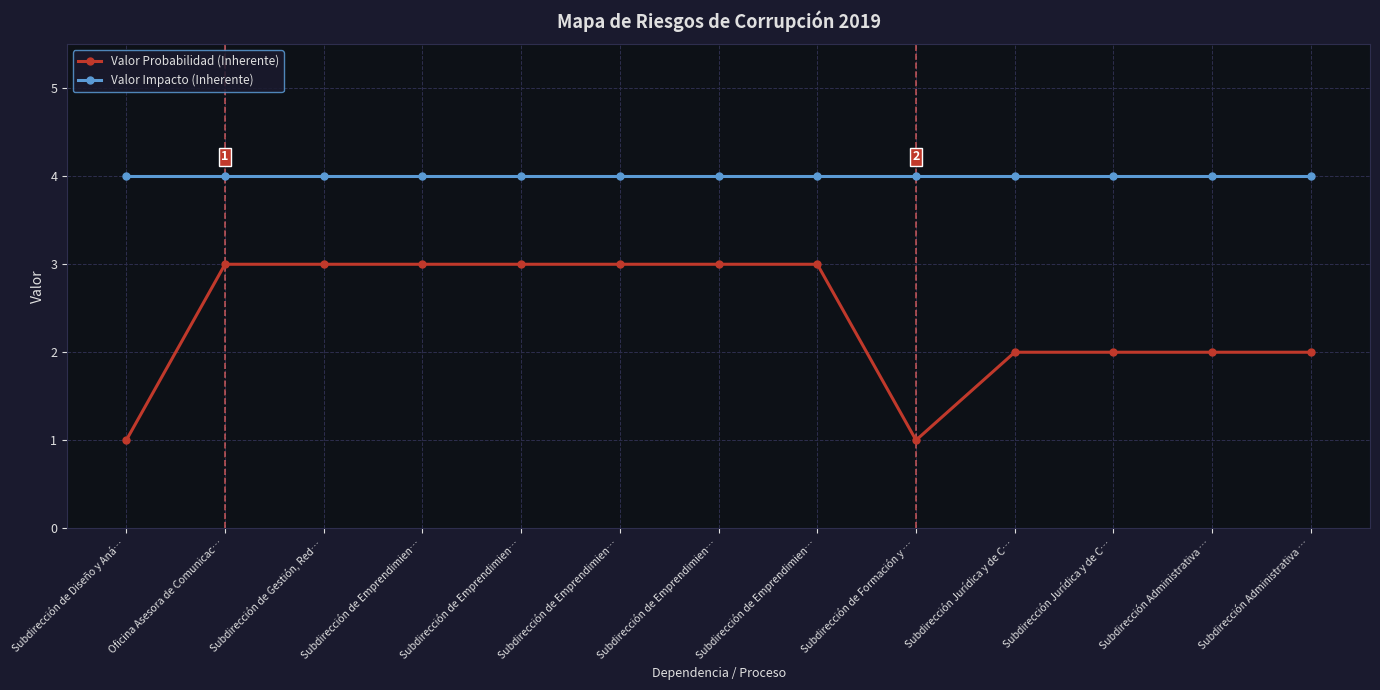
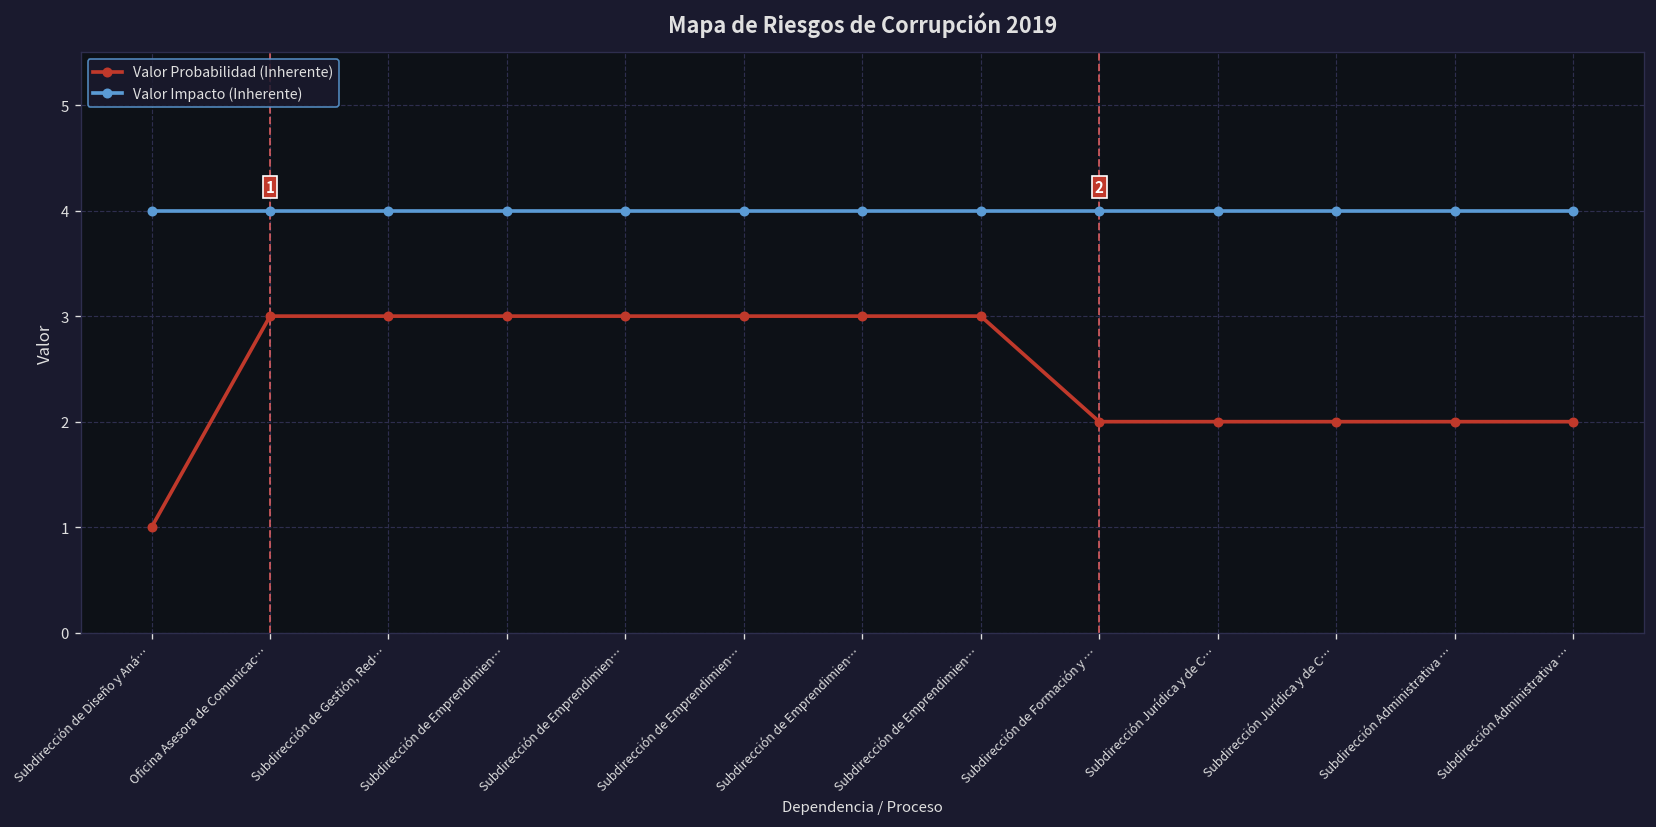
Valor Probabilidad (Inherente), Subdirección de Formación y …: 1 -> 2
